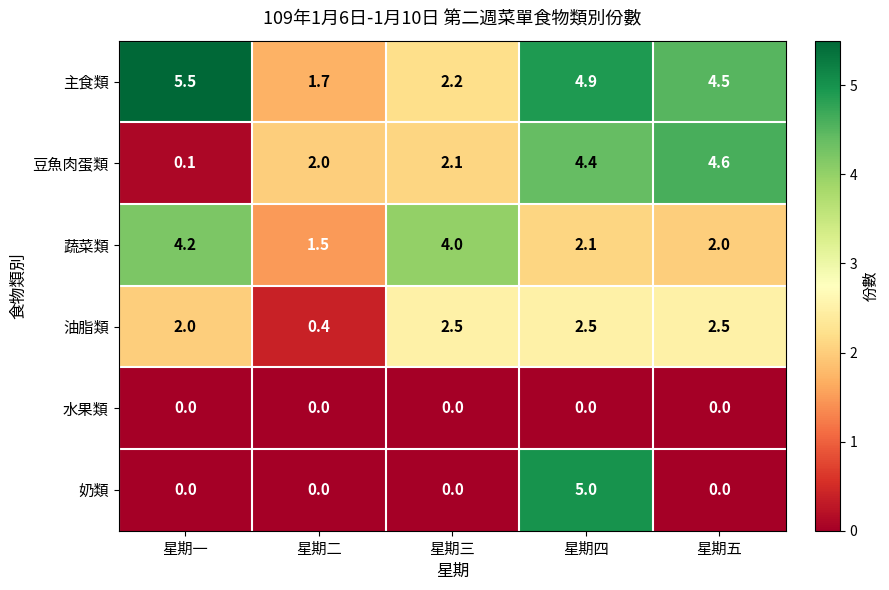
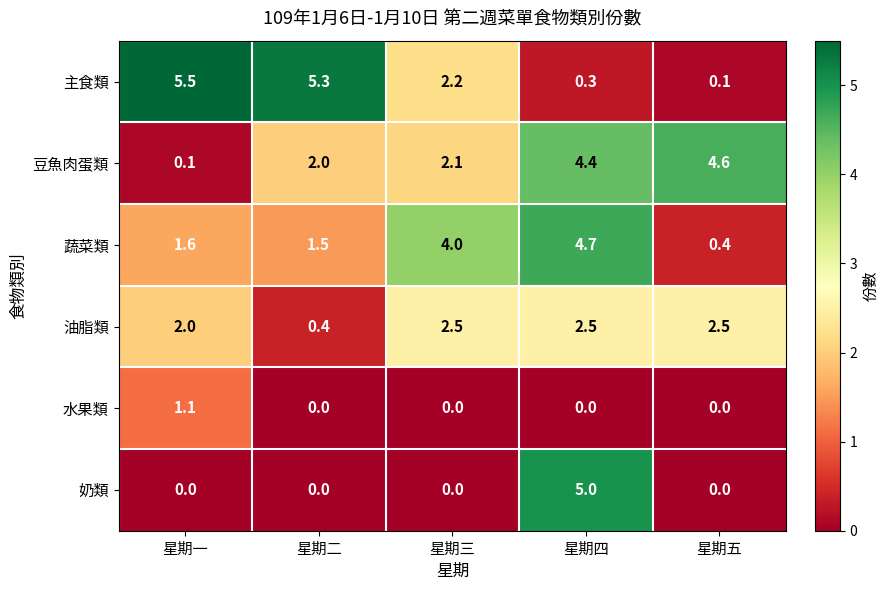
主食類, 星期二: 1.7 -> 5.3
主食類, 星期四: 4.9 -> 0.3
主食類, 星期五: 4.5 -> 0.1
蔬菜類, 星期一: 4.2 -> 1.6
蔬菜類, 星期四: 2.1 -> 4.7
蔬菜類, 星期五: 2.0 -> 0.4
水果類, 星期一: 0.0 -> 1.1
